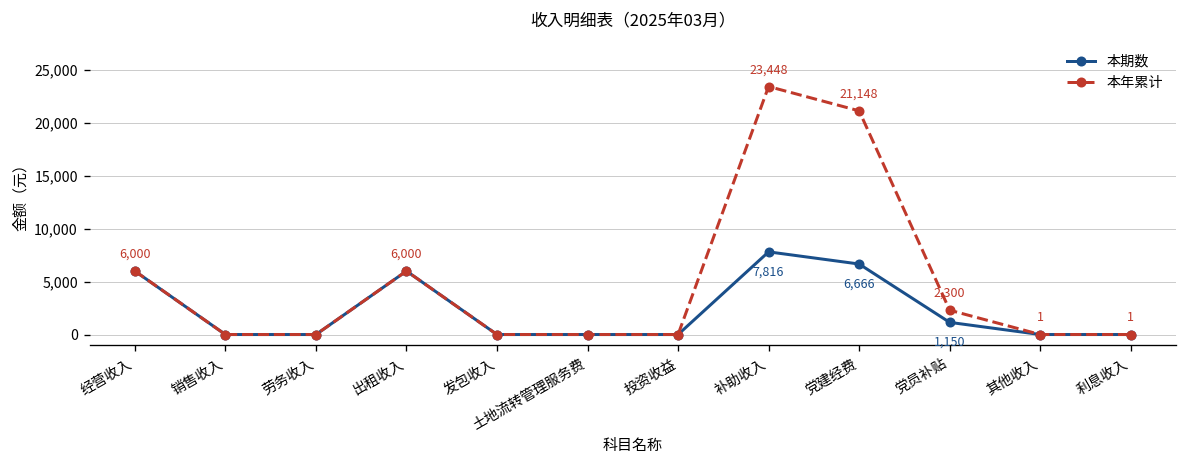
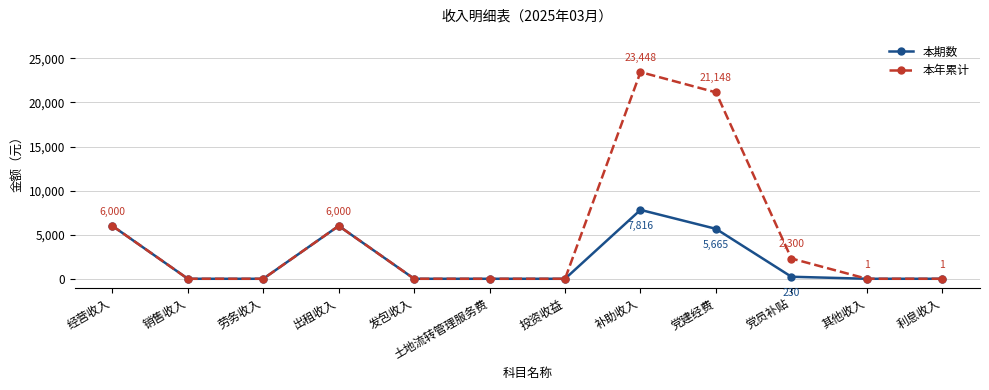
本期数, 党建经费: 6,666 -> 5,665
本期数, 党员补贴: 1,150 -> 230
